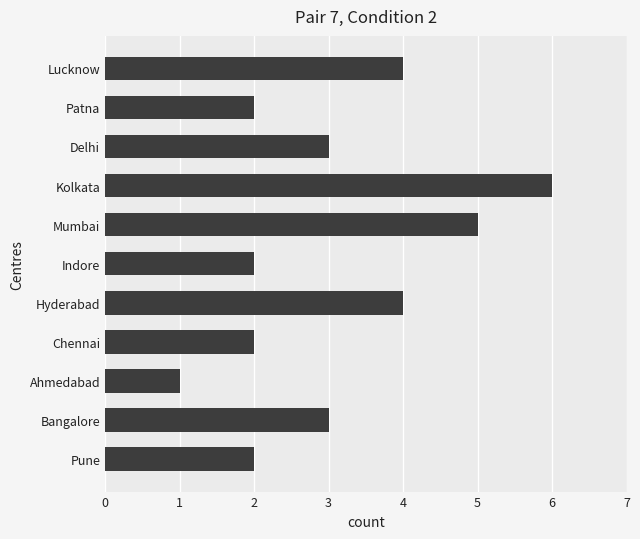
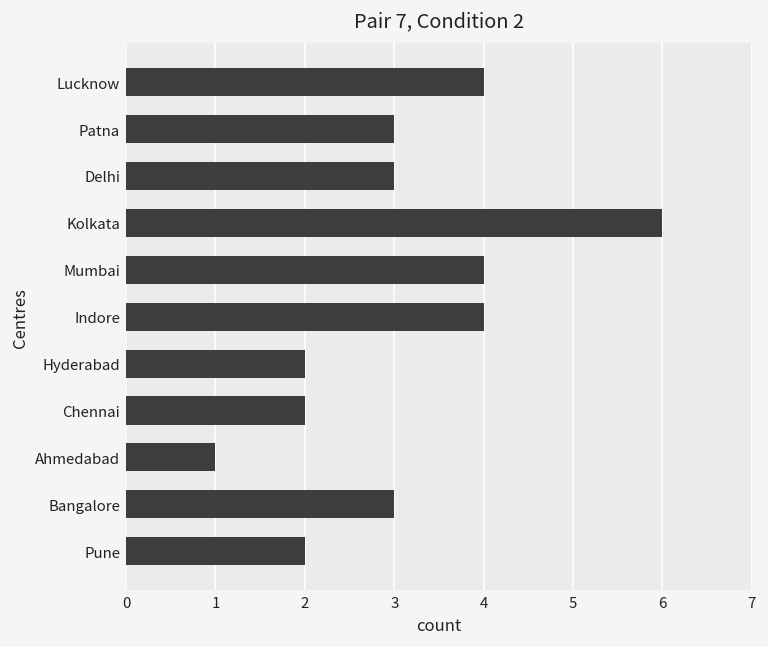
Patna: 2 -> 3
Mumbai: 5 -> 4
Indore: 2 -> 4
Hyderabad: 4 -> 2
